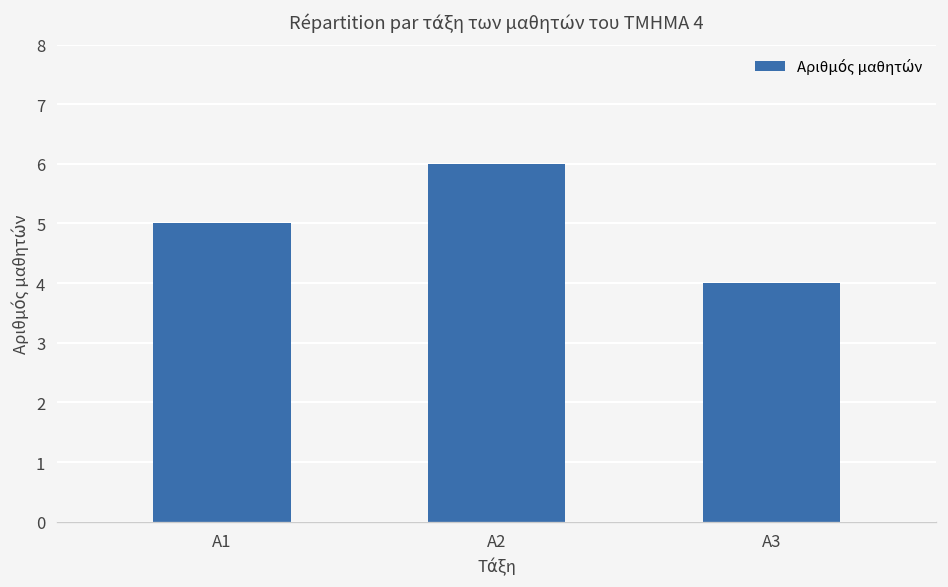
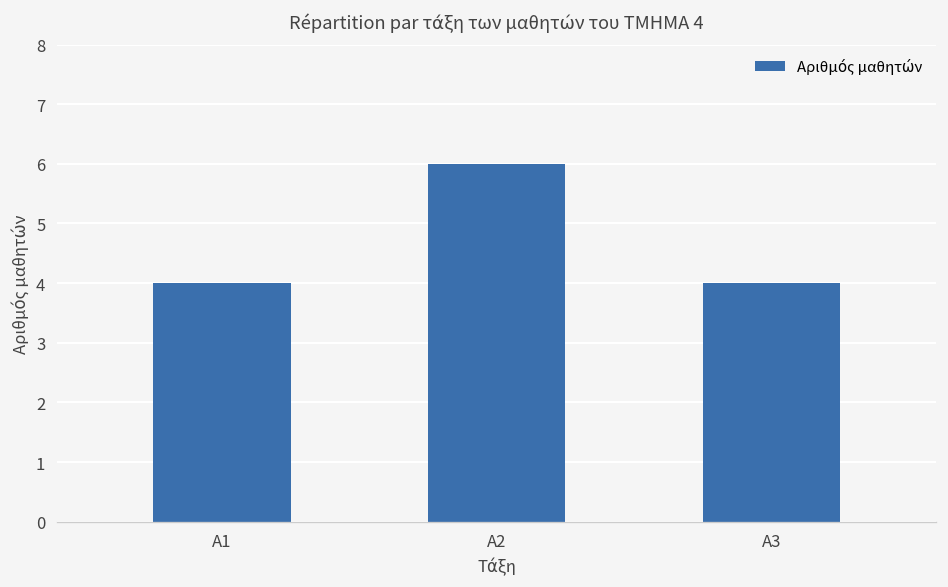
Α1: 5 -> 4
